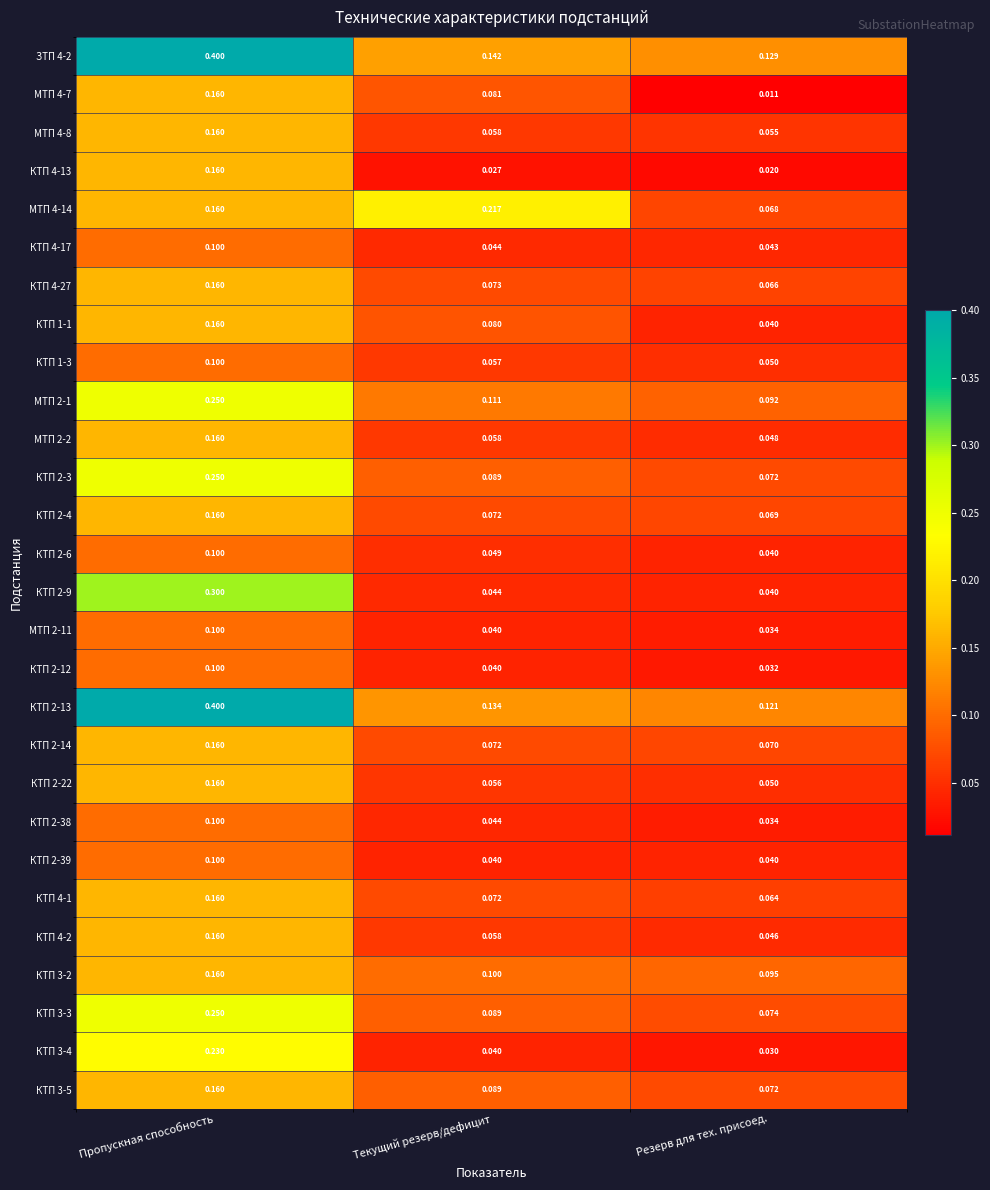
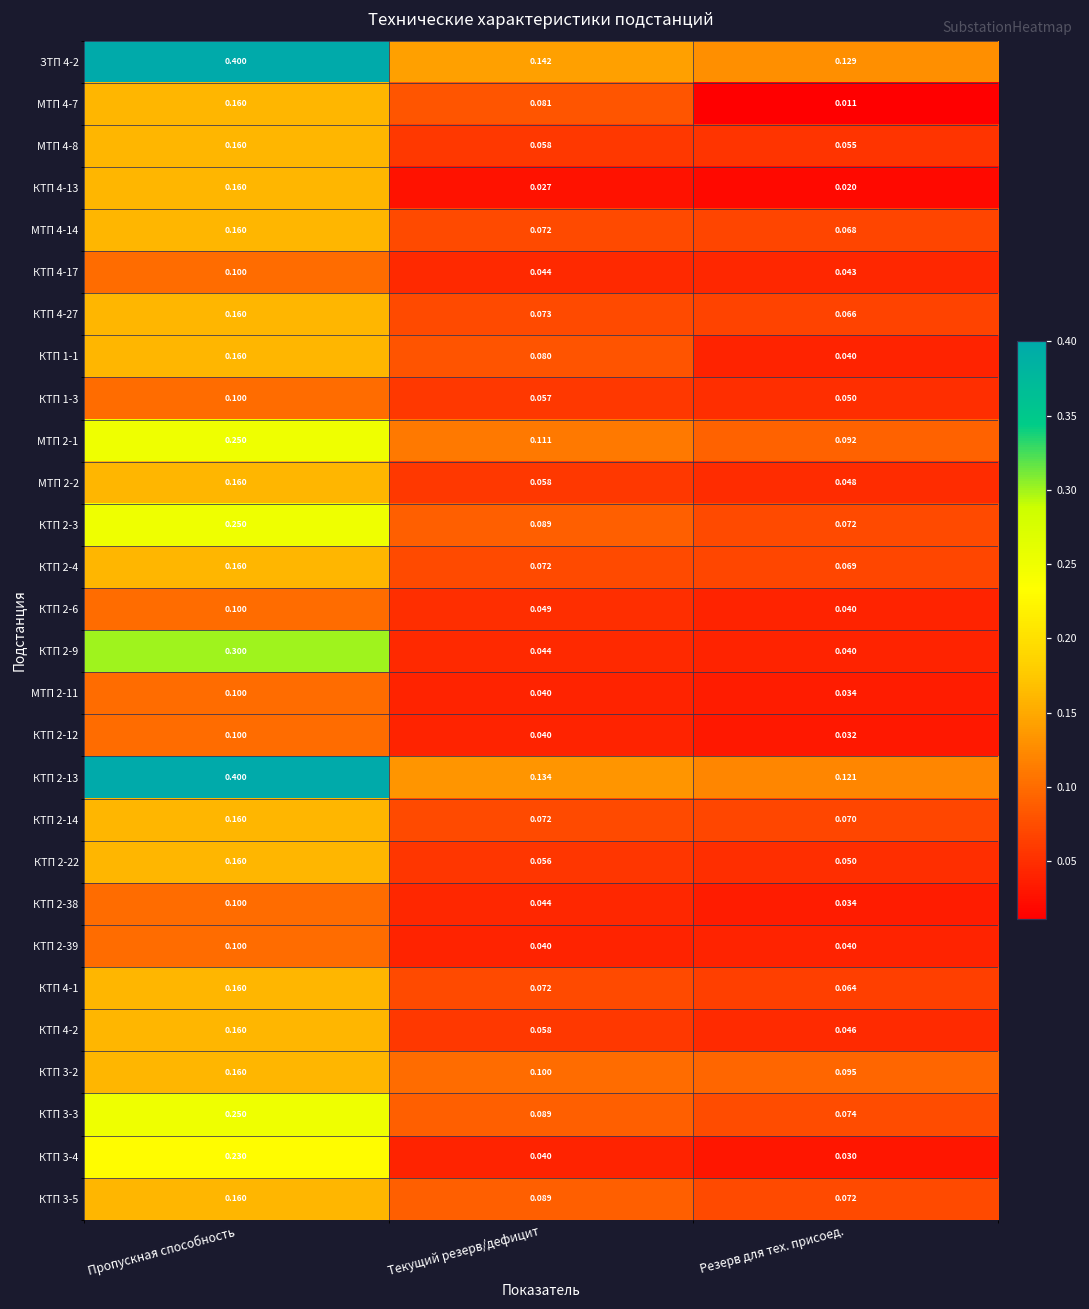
МТП 4-14, Текущий резерв/дефицит: 0.217 -> 0.072
